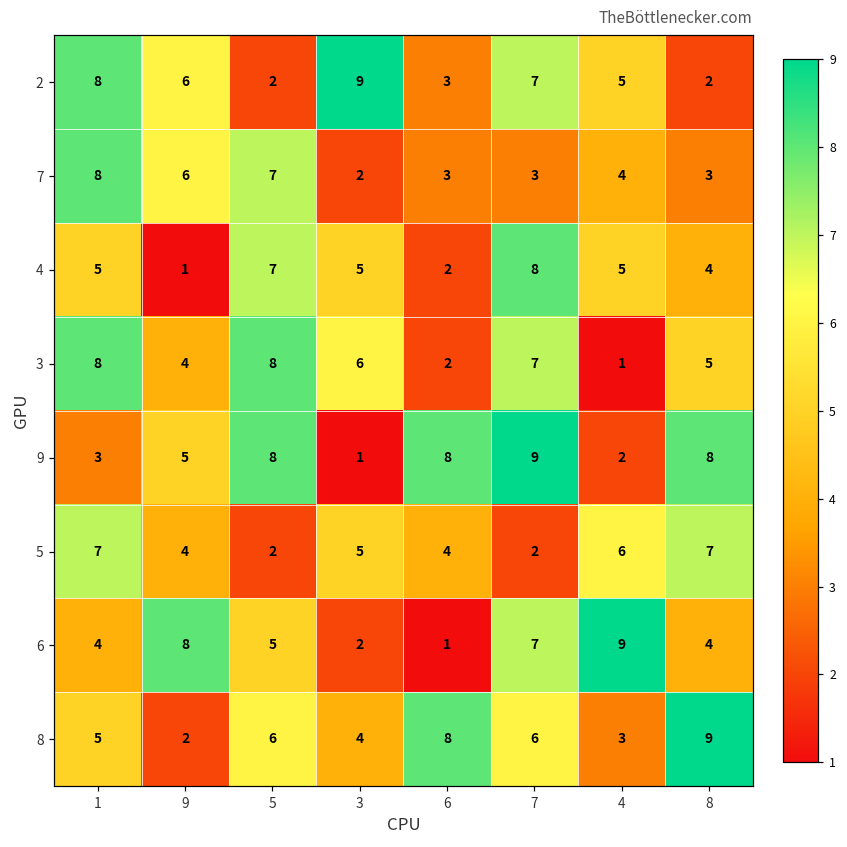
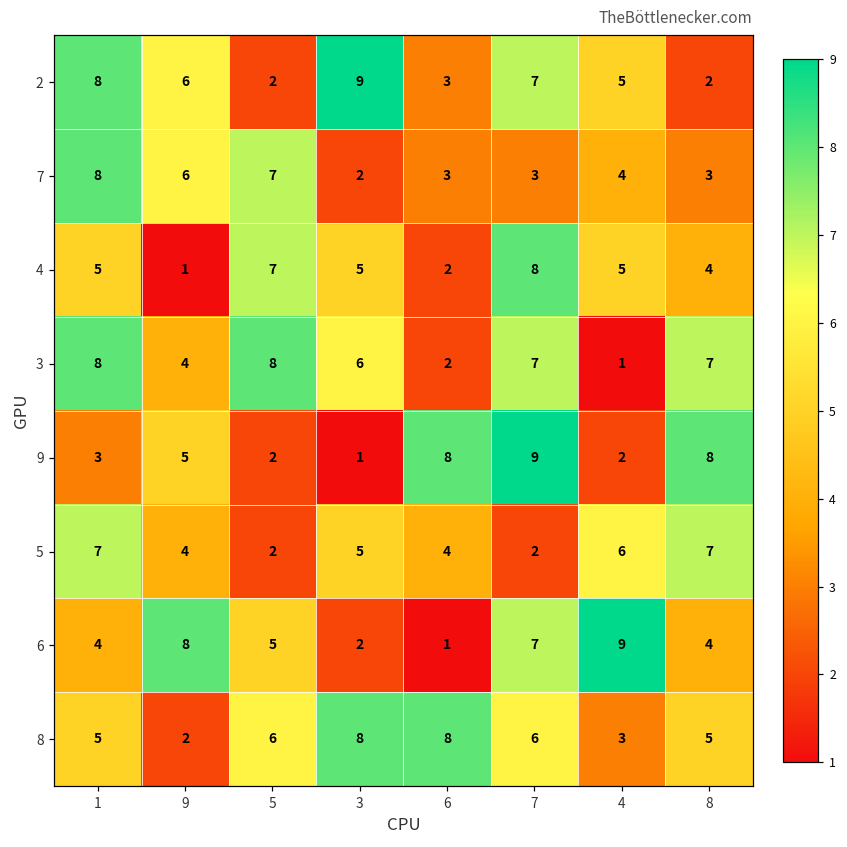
3, 8: 5 -> 7
9, 5: 8 -> 2
8, 3: 4 -> 8
8, 8: 9 -> 5
